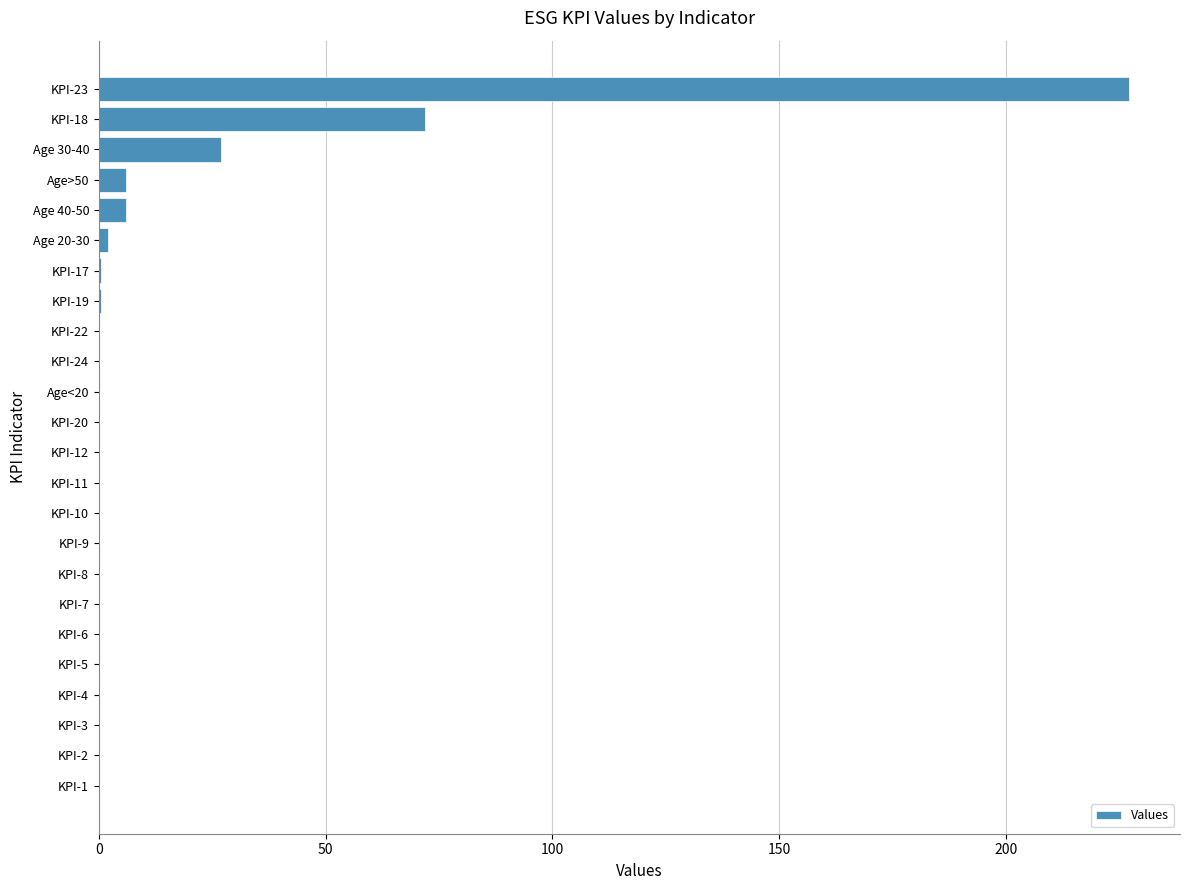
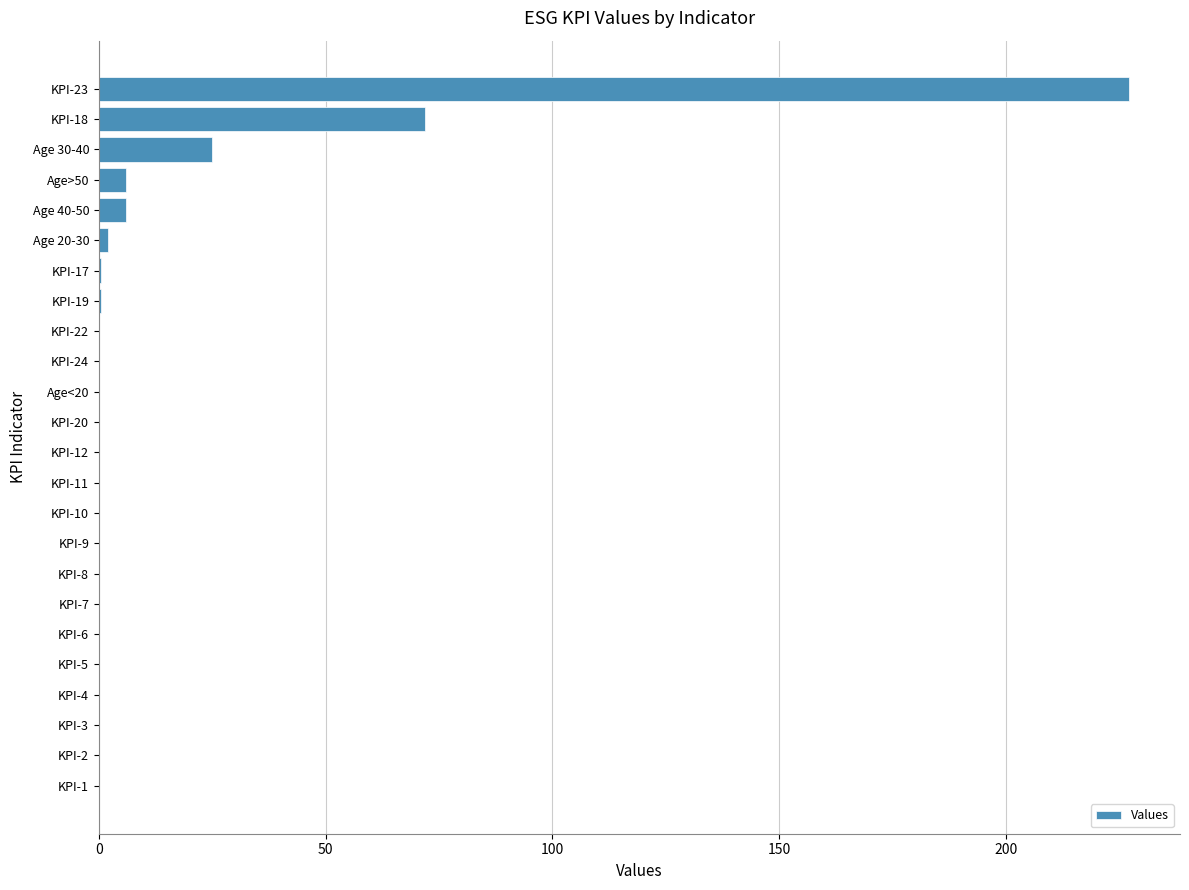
Age 30-40: 27 -> 25
